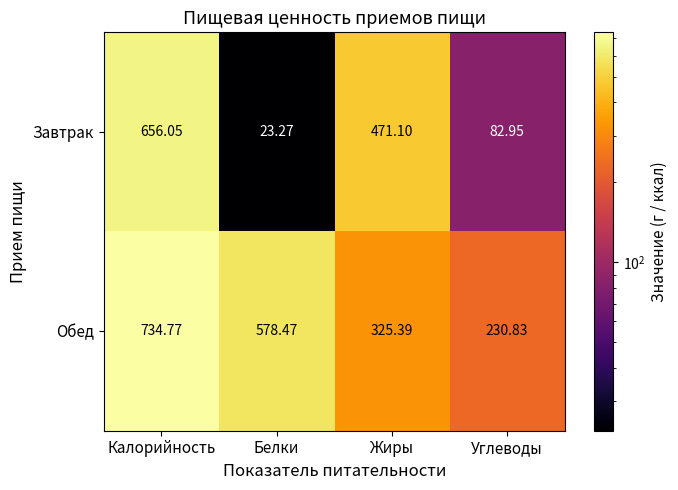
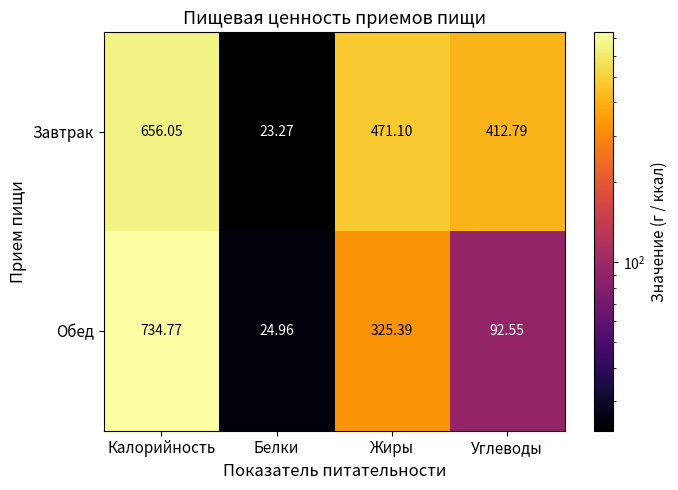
Завтрак, Углеводы: 82.95 -> 412.79
Обед, Белки: 578.47 -> 24.96
Обед, Углеводы: 230.83 -> 92.55
